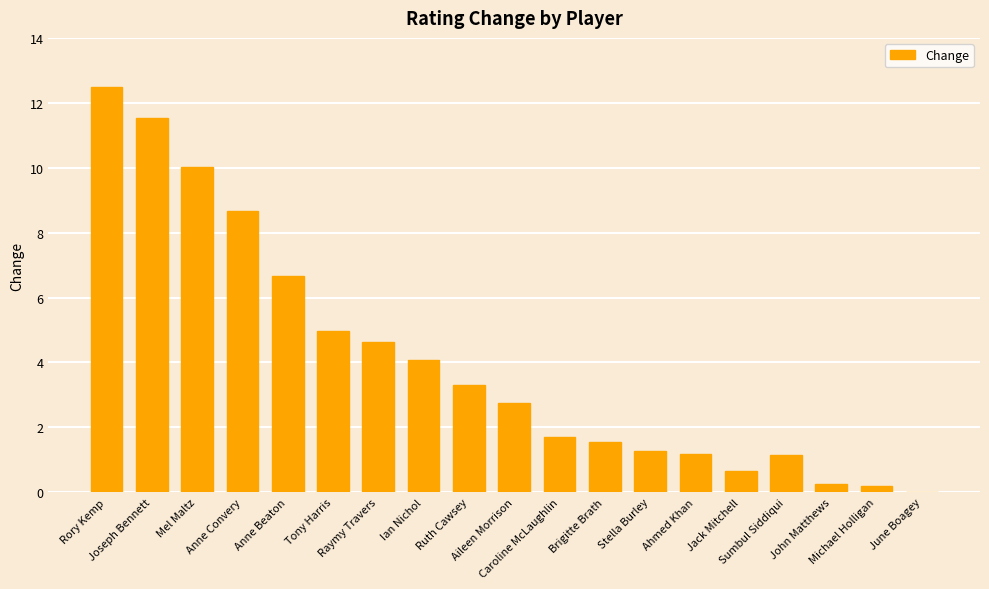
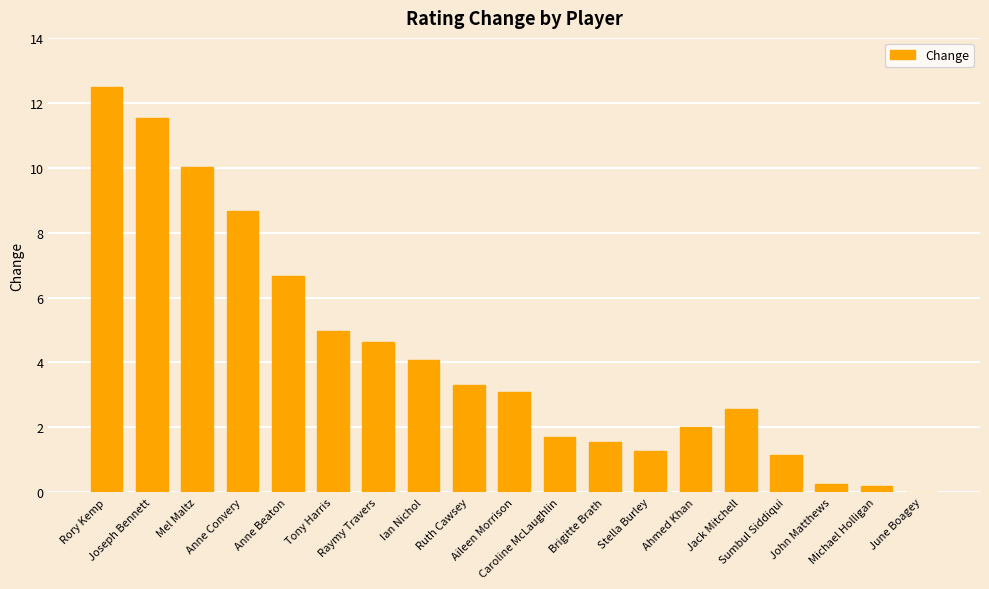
Aileen Morrison: 2.8 -> 3.1
Ahmed Khan: 1.2 -> 2.0
Jack Mitchell: 0.7 -> 2.6
